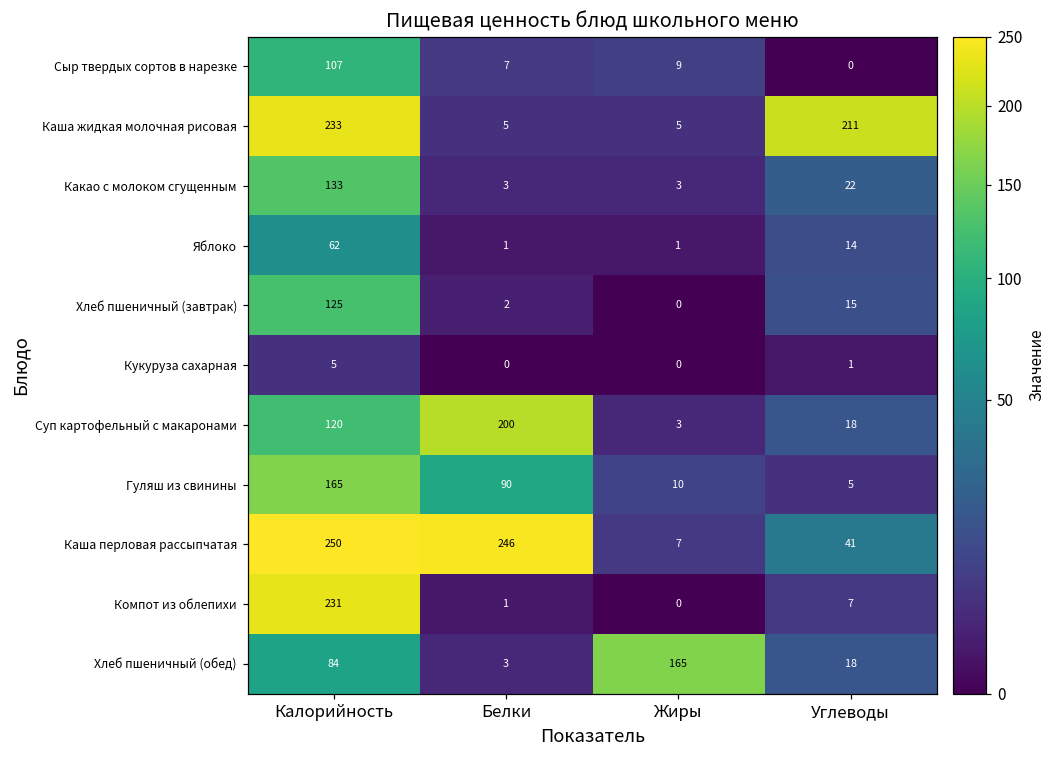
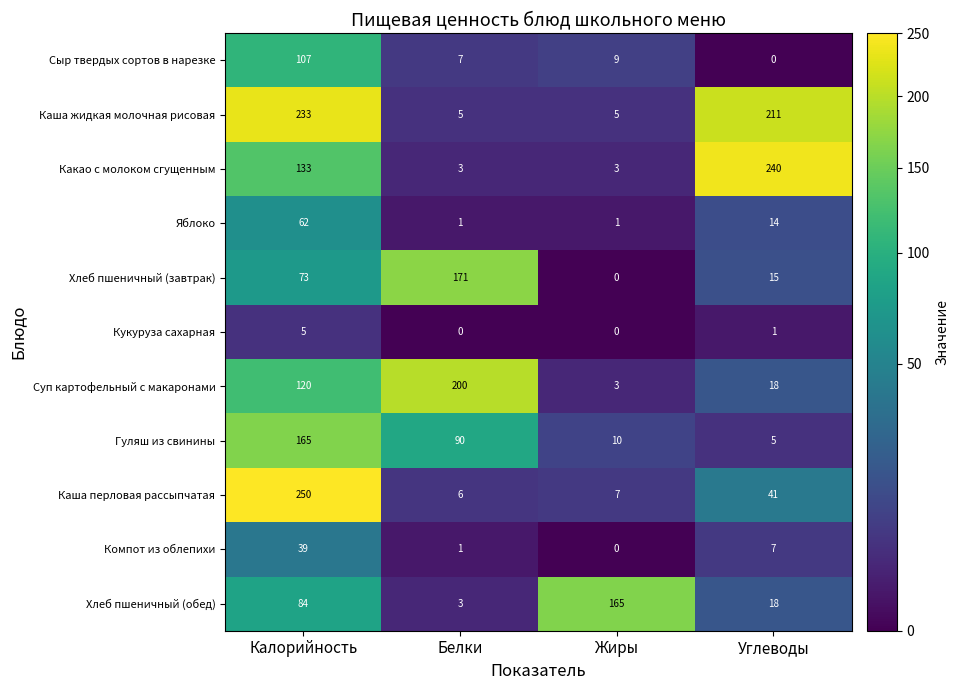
Какао с молоком сгущенным, Углеводы: 22 -> 240
Хлеб пшеничный (завтрак), Калорийность: 125 -> 73
Хлеб пшеничный (завтрак), Белки: 2 -> 171
Каша перловая рассыпчатая, Белки: 246 -> 6
Компот из облепихи, Калорийность: 231 -> 39
